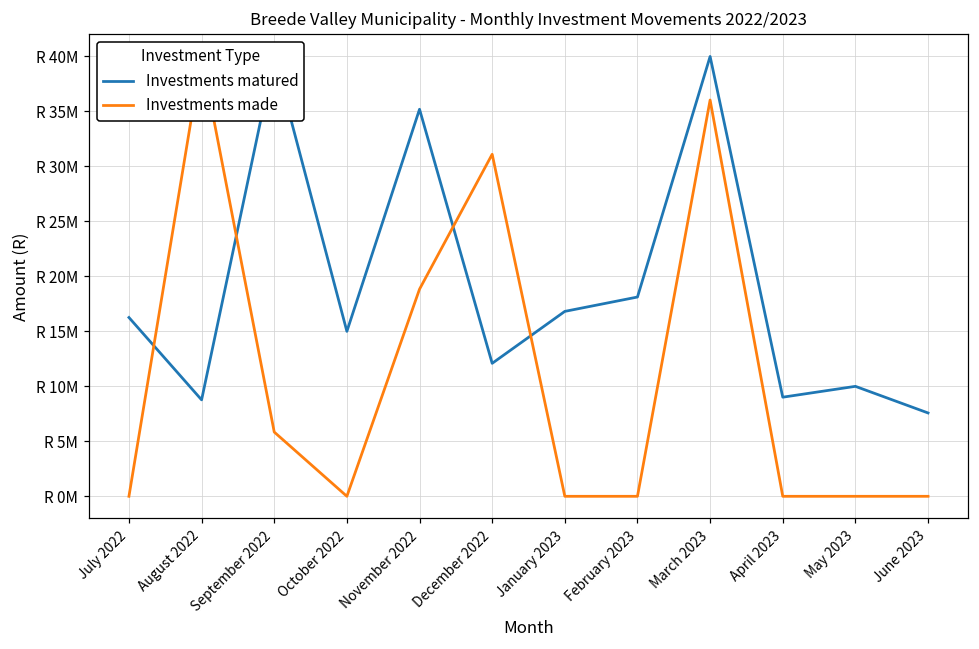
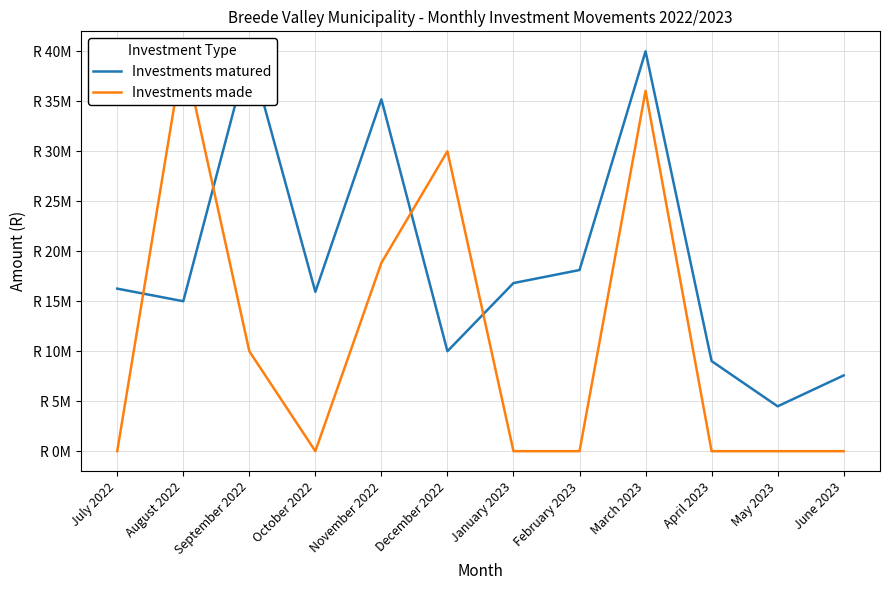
Investments matured, August 2022: R 9000000 -> R 15000000
Investments made, September 2022: R 6000000 -> R 10000000
Investments matured, October 2022: R 15000000 -> R 16000000
Investments matured, December 2022: R 12000000 -> R 10000000
Investments made, December 2022: R 31000000 -> R 30000000
Investments matured, May 2023: R 10000000 -> R 4000000
